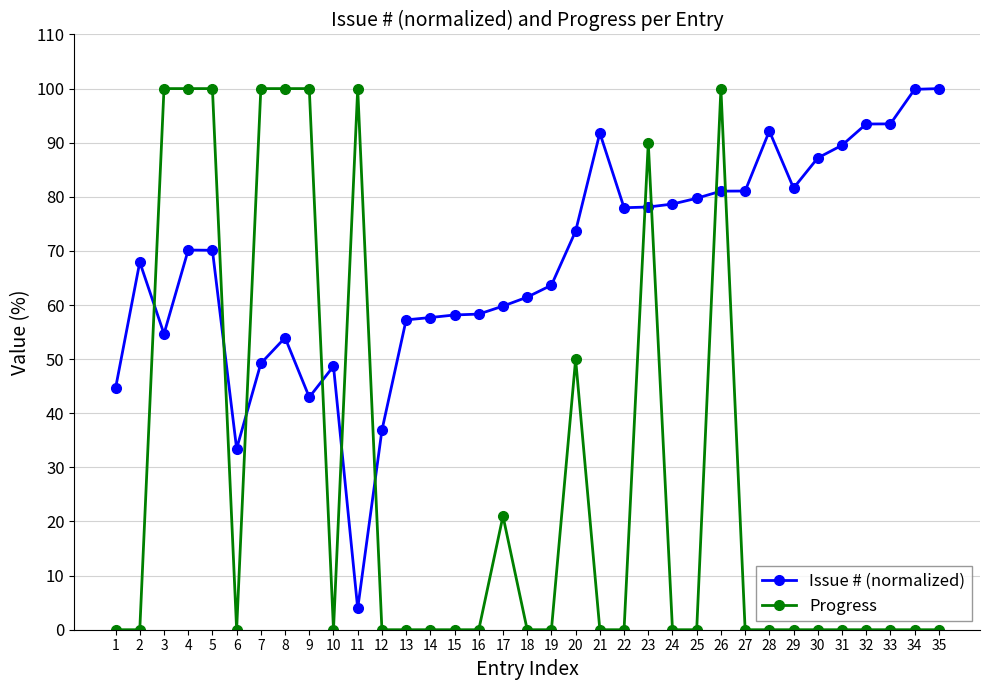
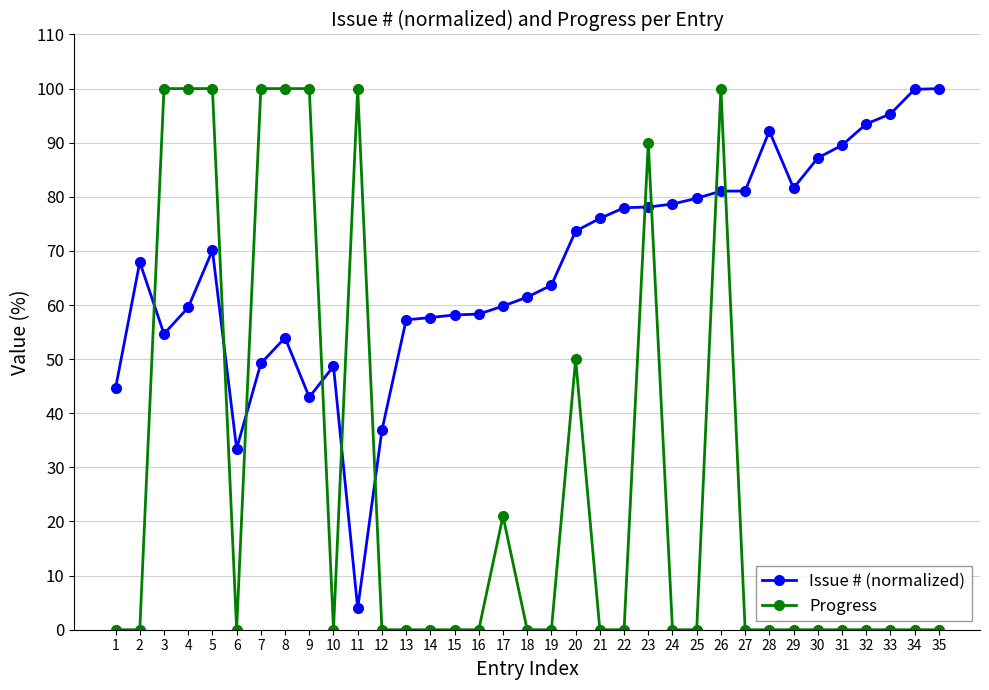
Issue # (normalized), 4: 70 -> 60
Issue # (normalized), 21: 92 -> 76
Issue # (normalized), 33: 93 -> 95
